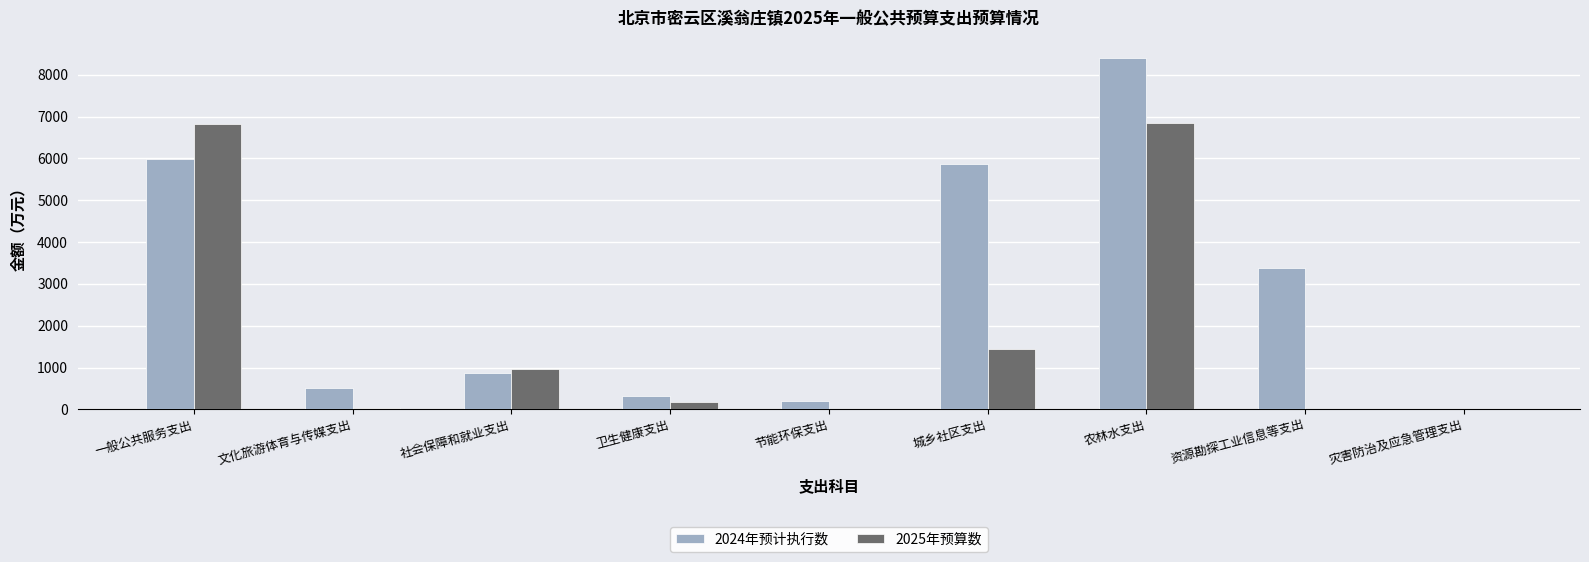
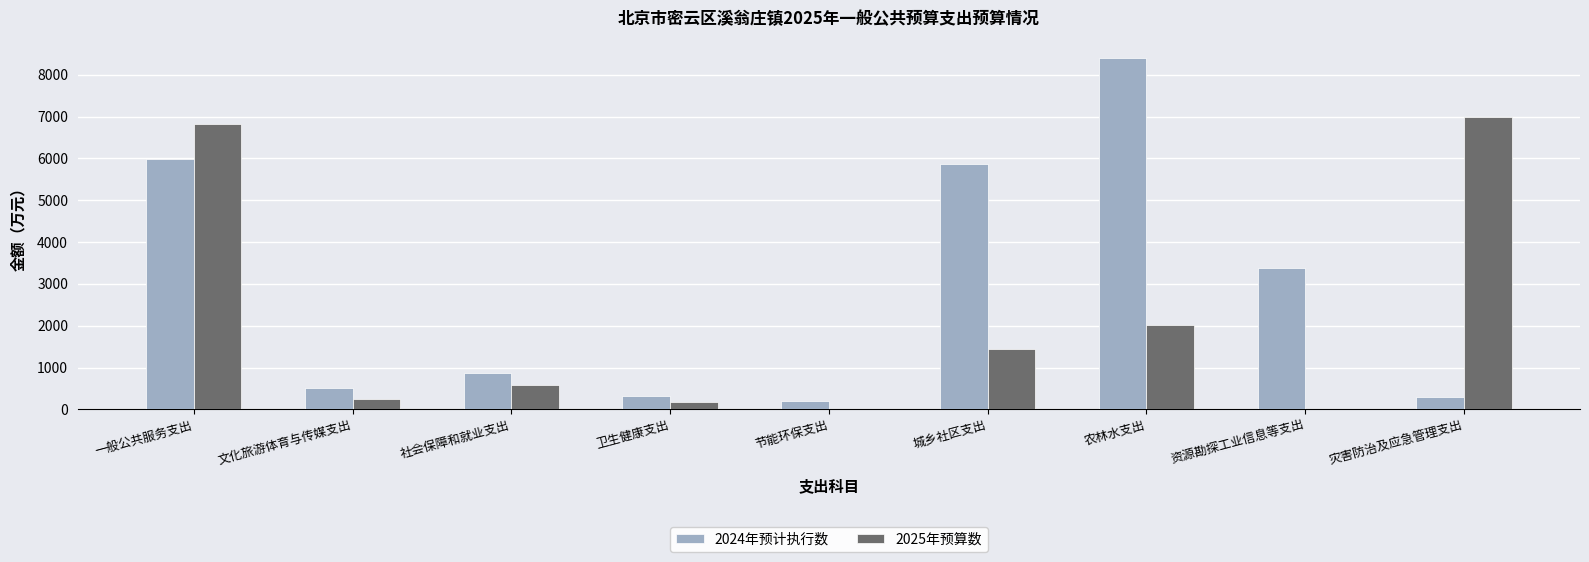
2025年预算数, 文化旅游体育与传媒支出: 0 -> 200
2025年预算数, 社会保障和就业支出: 1000 -> 600
2025年预算数, 农林水支出: 6800 -> 2000
2024年预计执行数, 灾害防治及应急管理支出: 0 -> 300
2025年预算数, 灾害防治及应急管理支出: 0 -> 7000
